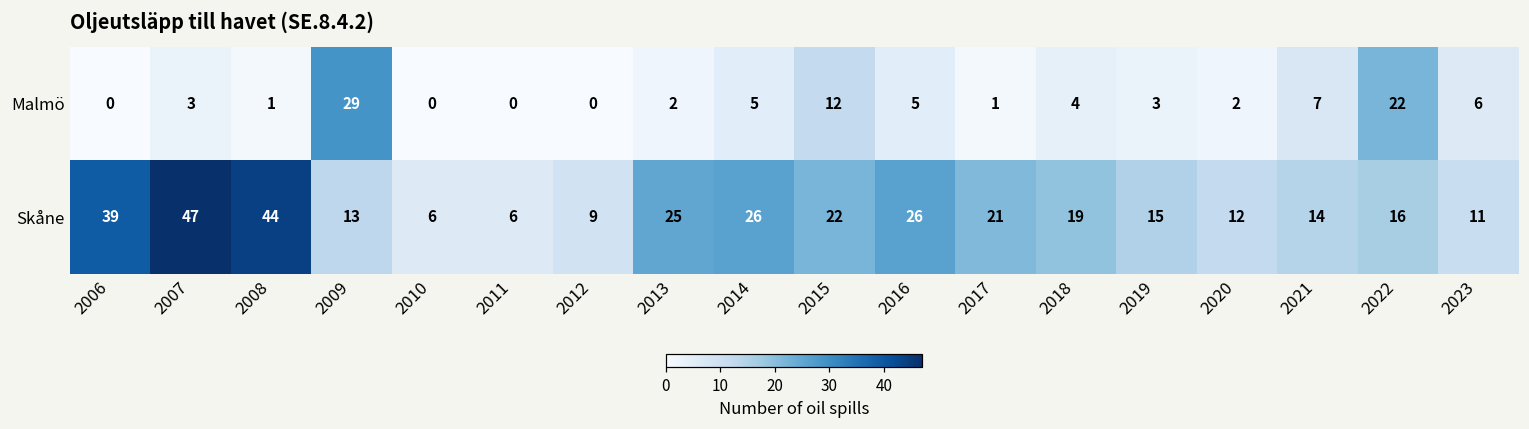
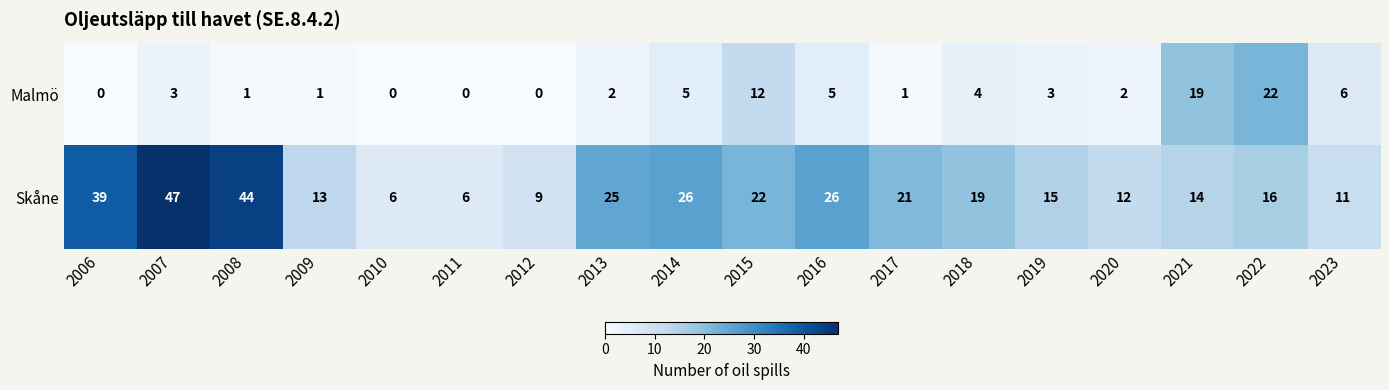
Malmö, 2009: 29 -> 1
Malmö, 2021: 7 -> 19
